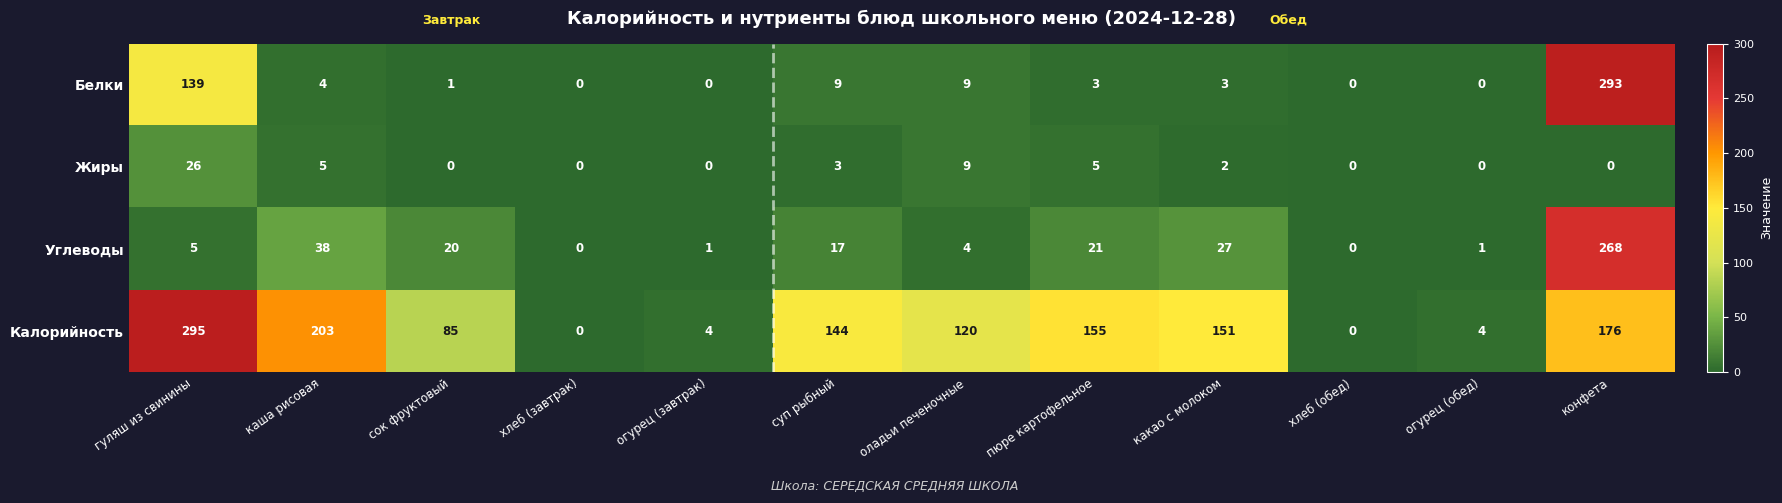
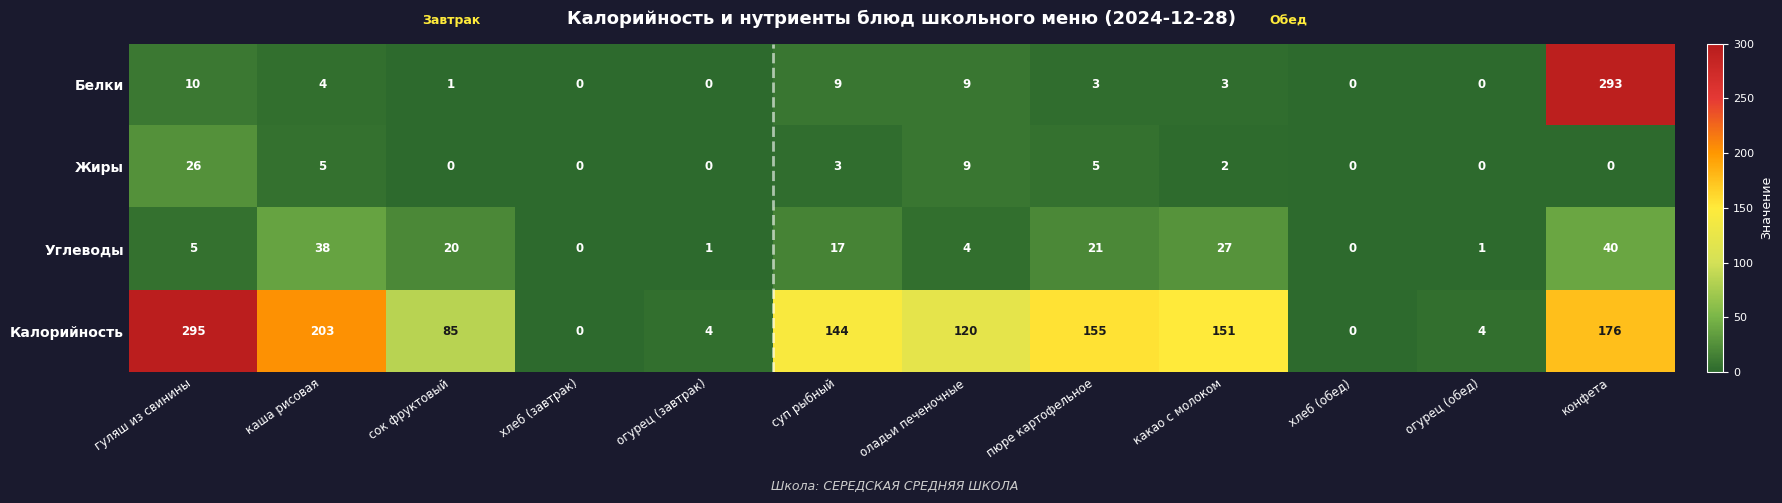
Белки, гуляш из свинины: 139 -> 10
Углеводы, конфета: 268 -> 40
